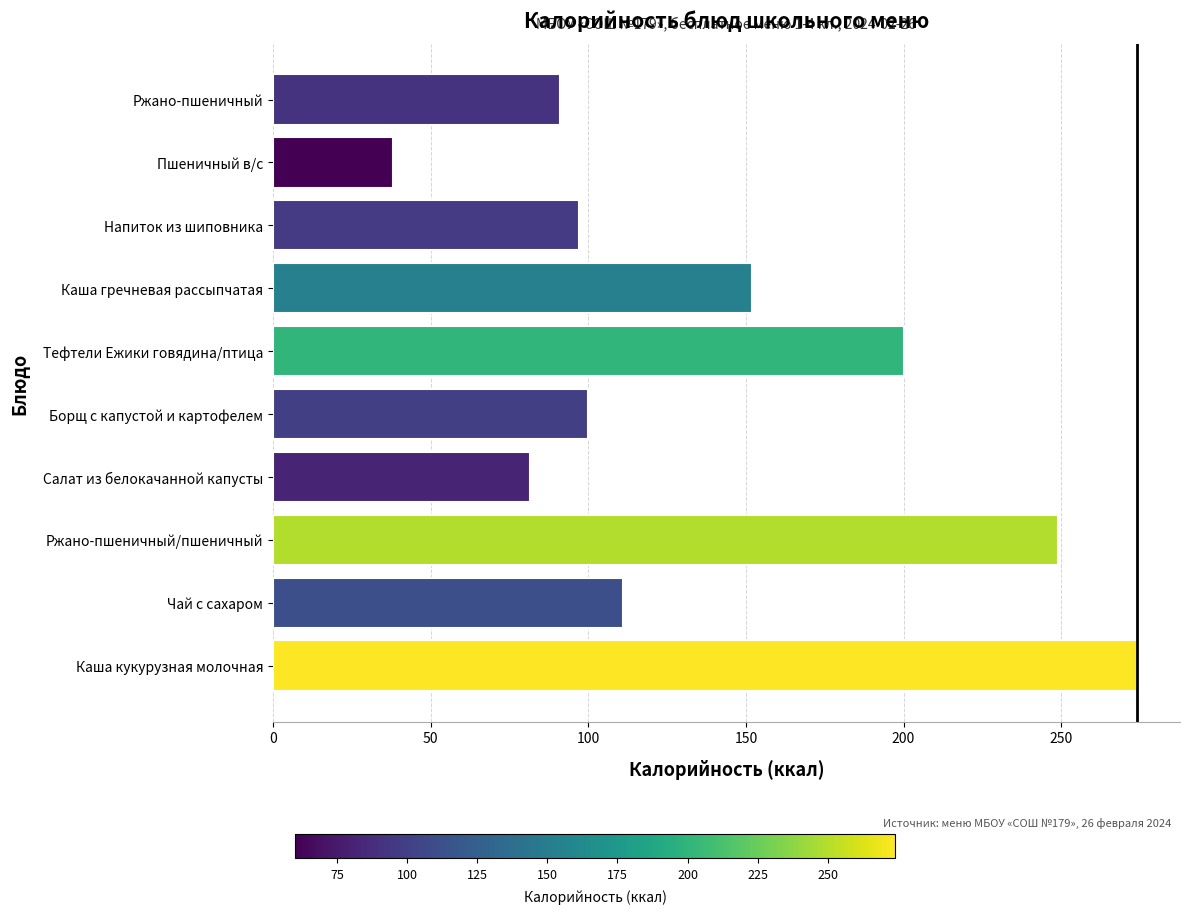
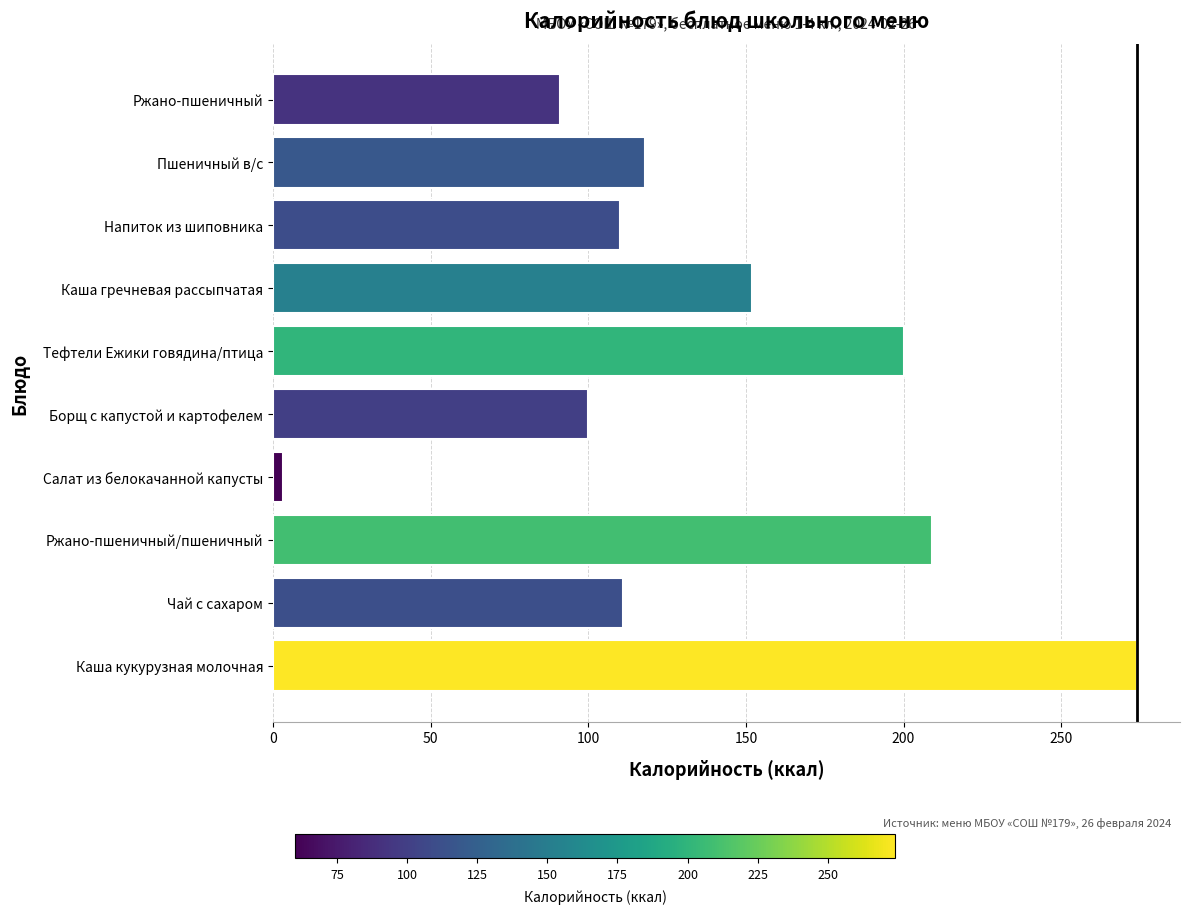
Пшеничный в/с: 38 -> 118
Напиток из шиповника: 97 -> 110
Салат из белокачанной капусты: 82 -> 3
Ржано-пшеничный/пшеничный: 249 -> 209
